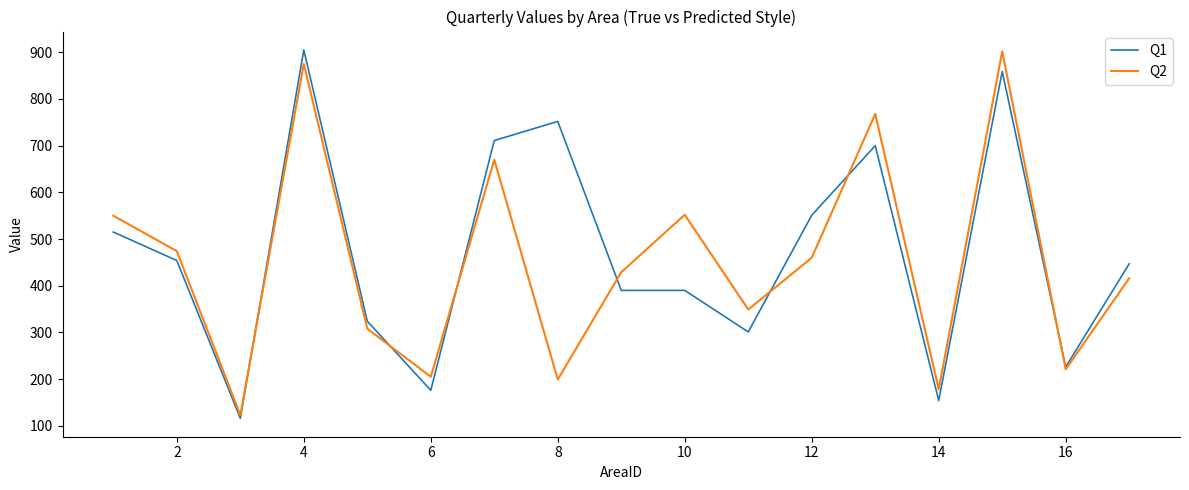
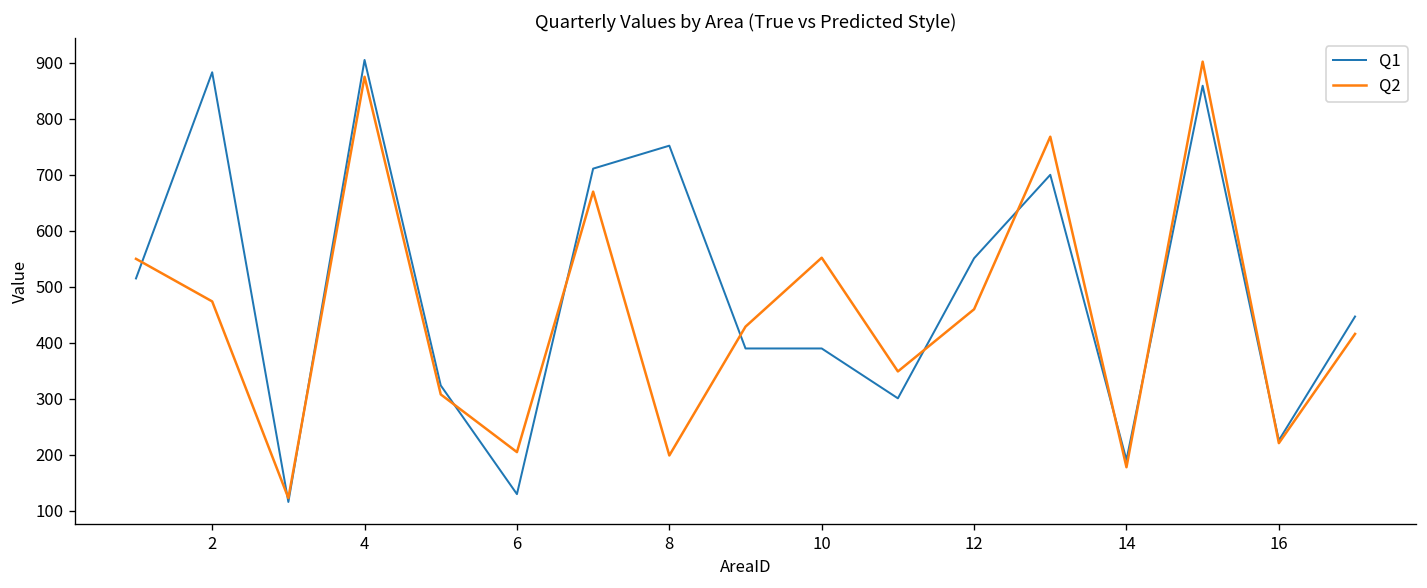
Q1, 2: 450 -> 880
Q1, 6: 180 -> 130
Q1, 14: 150 -> 190
